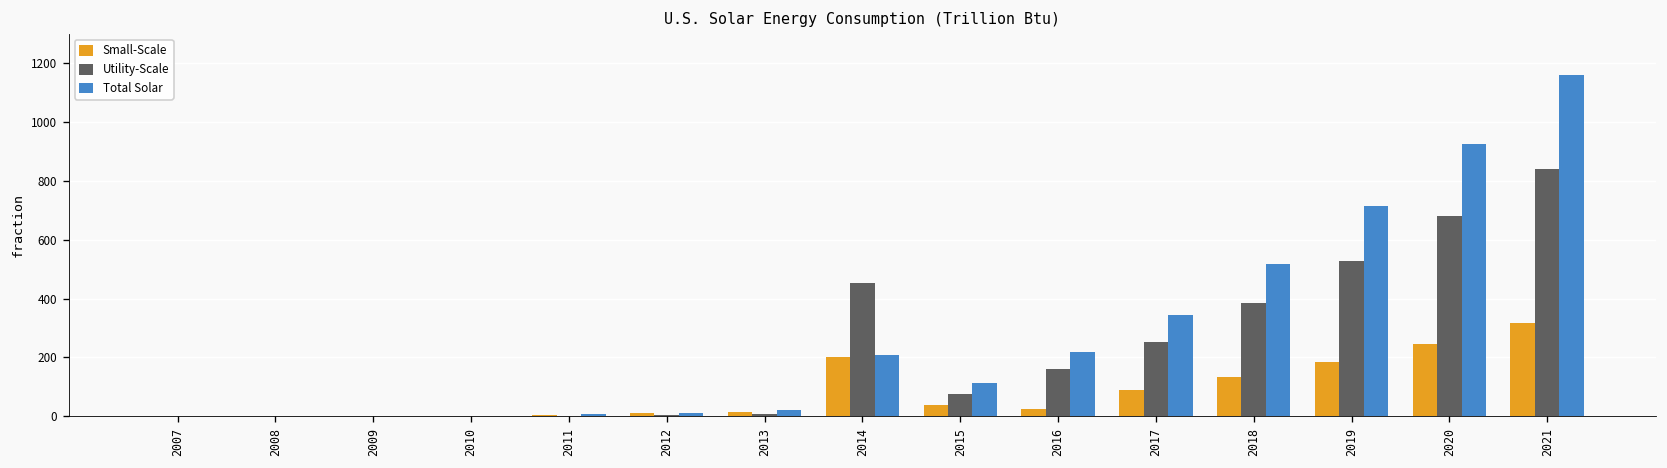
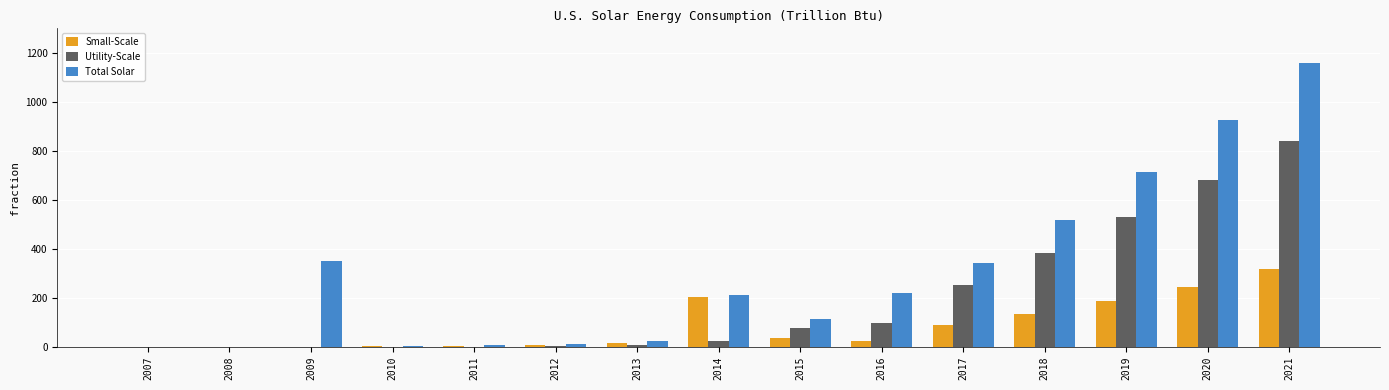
Total Solar, 2009: 0 -> 350
Utility-Scale, 2014: 450 -> 20
Utility-Scale, 2016: 160 -> 100
